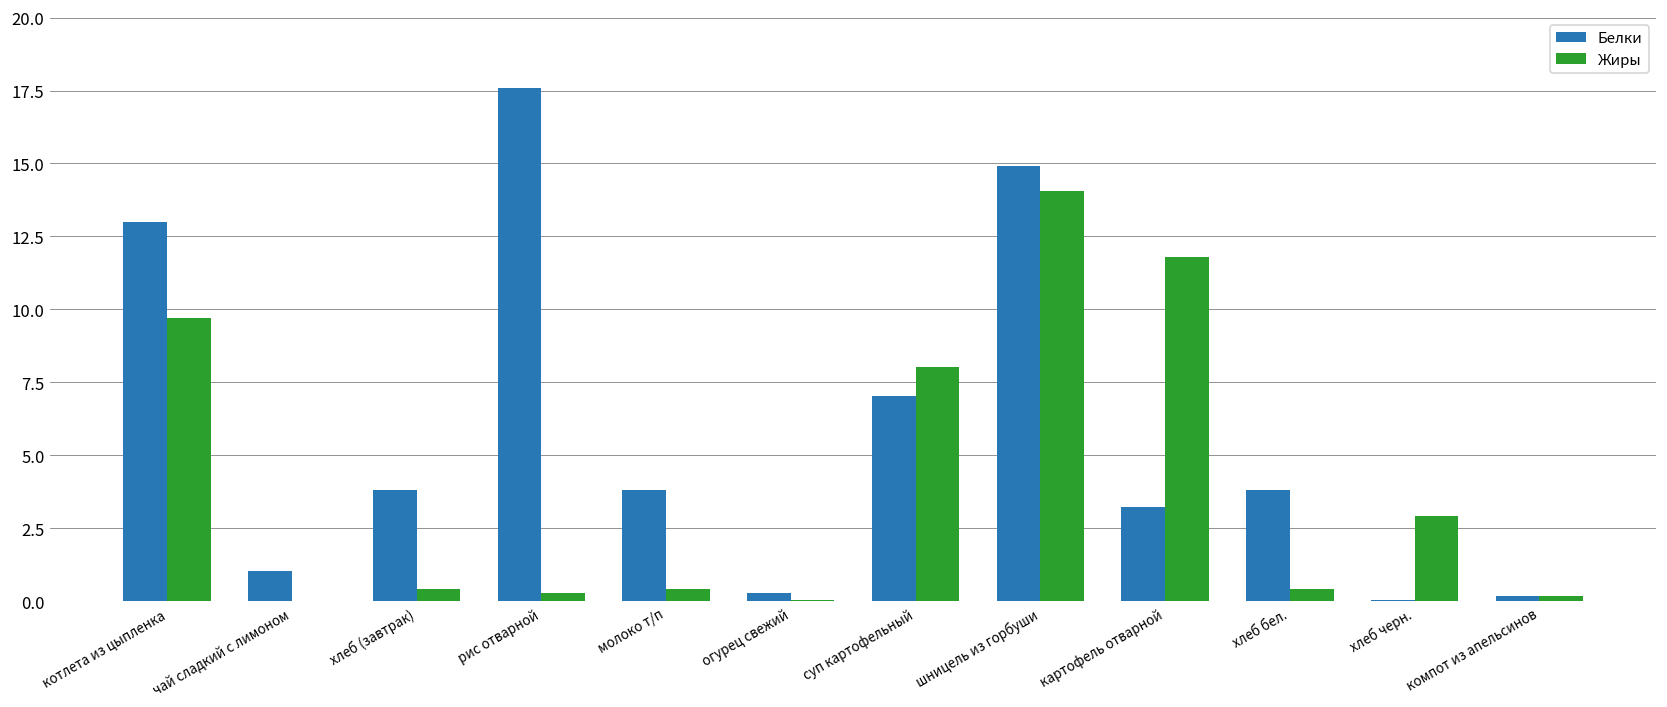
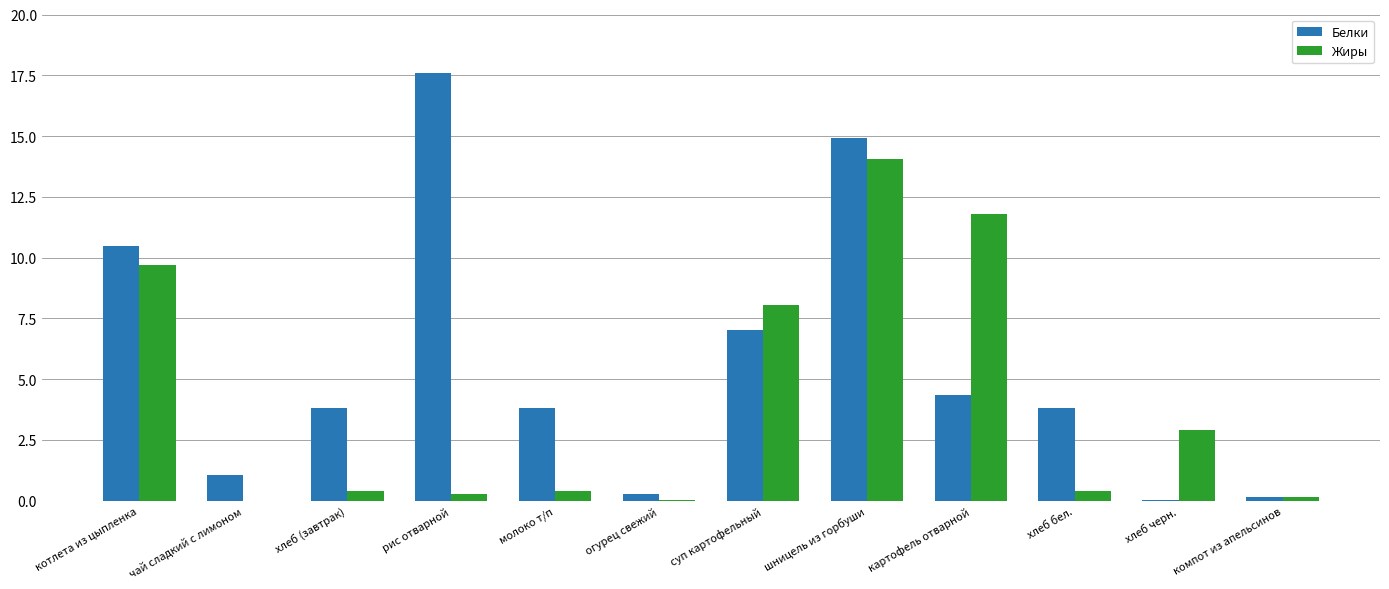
Белки, котлета из цыпленка: 13.0 -> 10.5
Белки, картофель отварной: 3.2 -> 4.4
